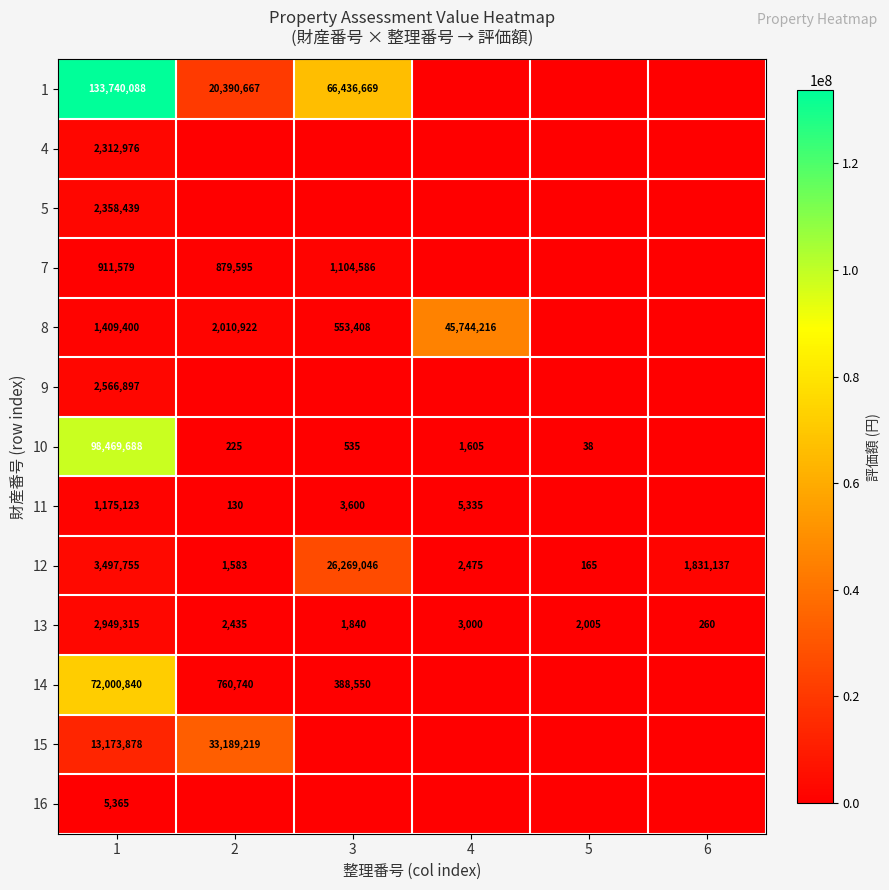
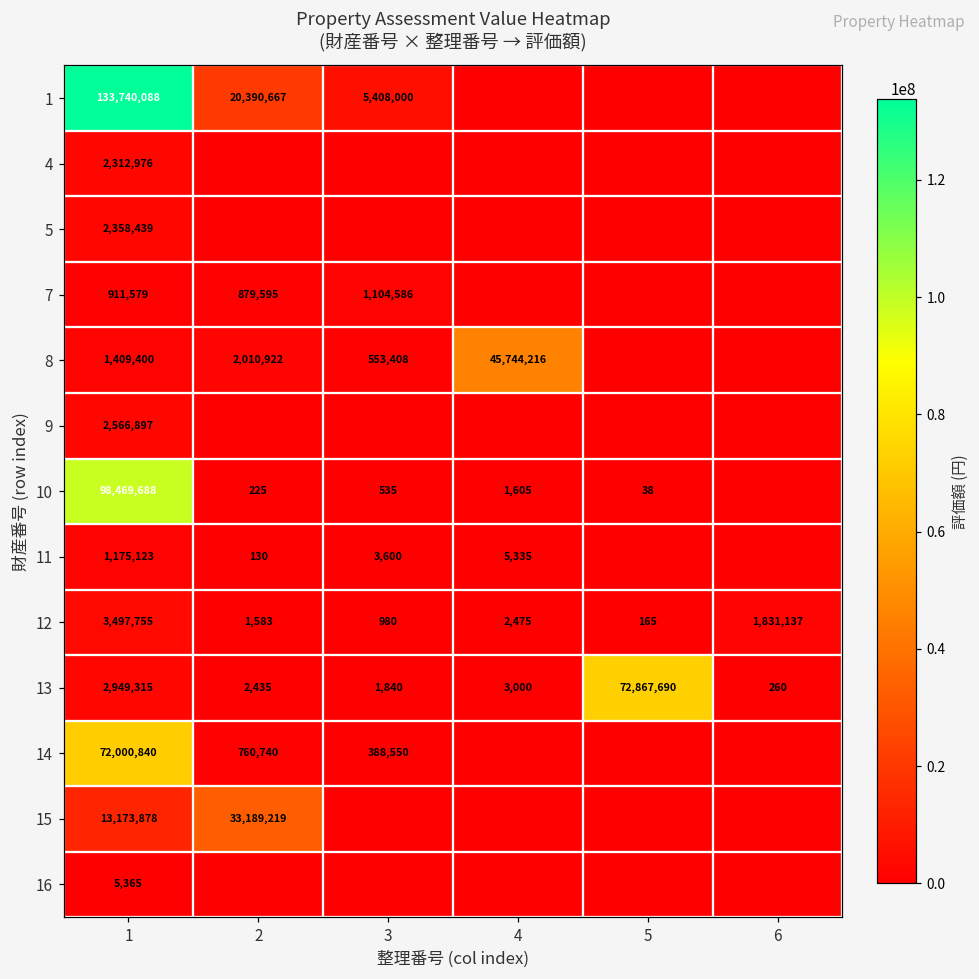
1, 3: 66,436,669 -> 5,408,000
12, 3: 26,269,046 -> 980
13, 5: 2,005 -> 72,867,690
